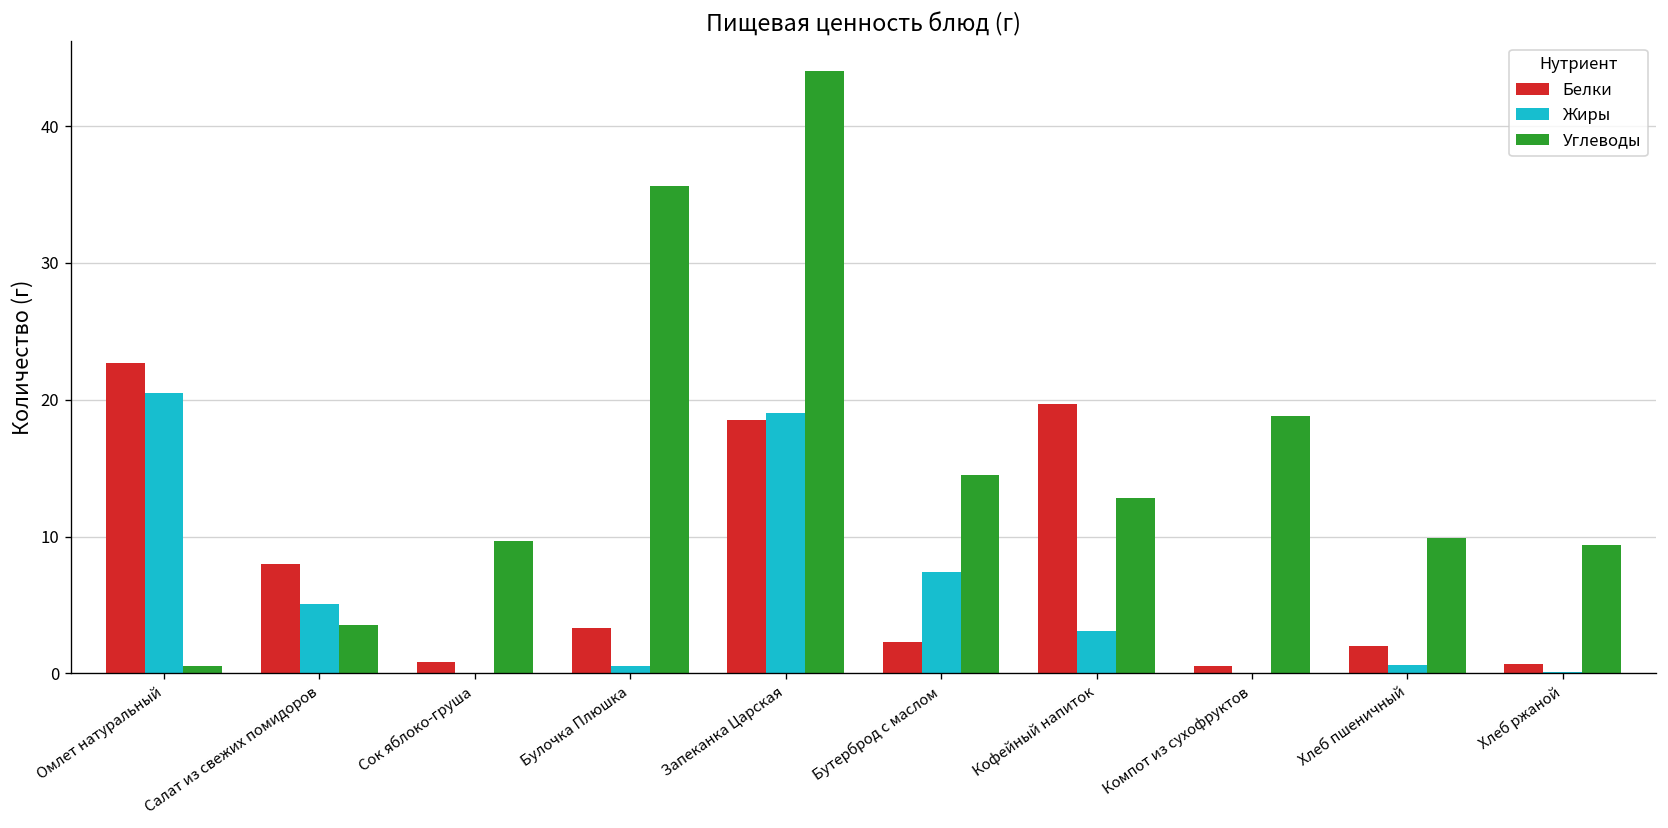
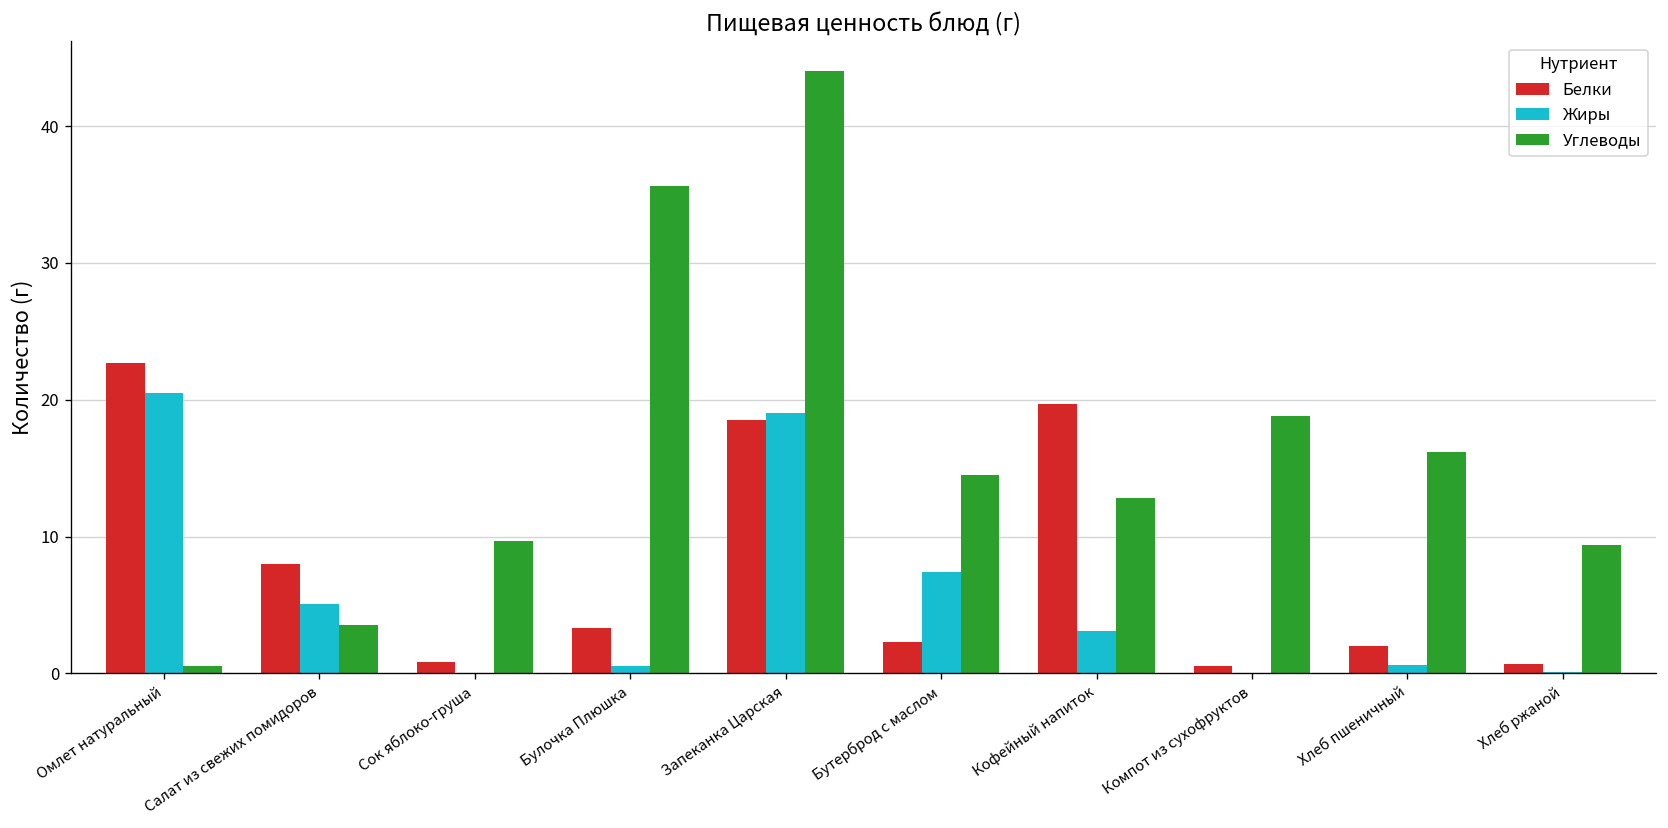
Углеводы, Хлеб пшеничный: 9.9 -> 16.2
